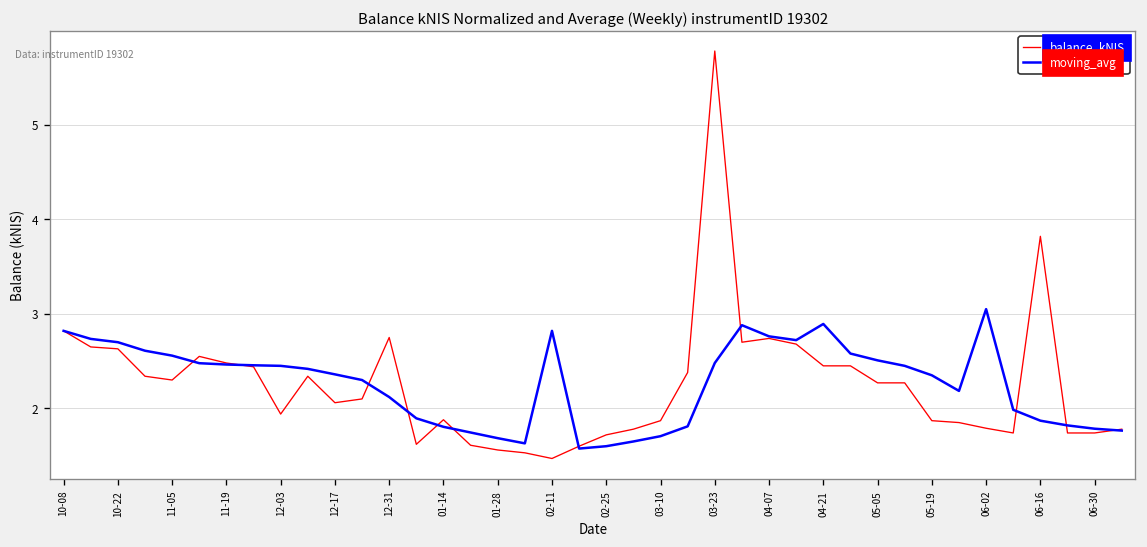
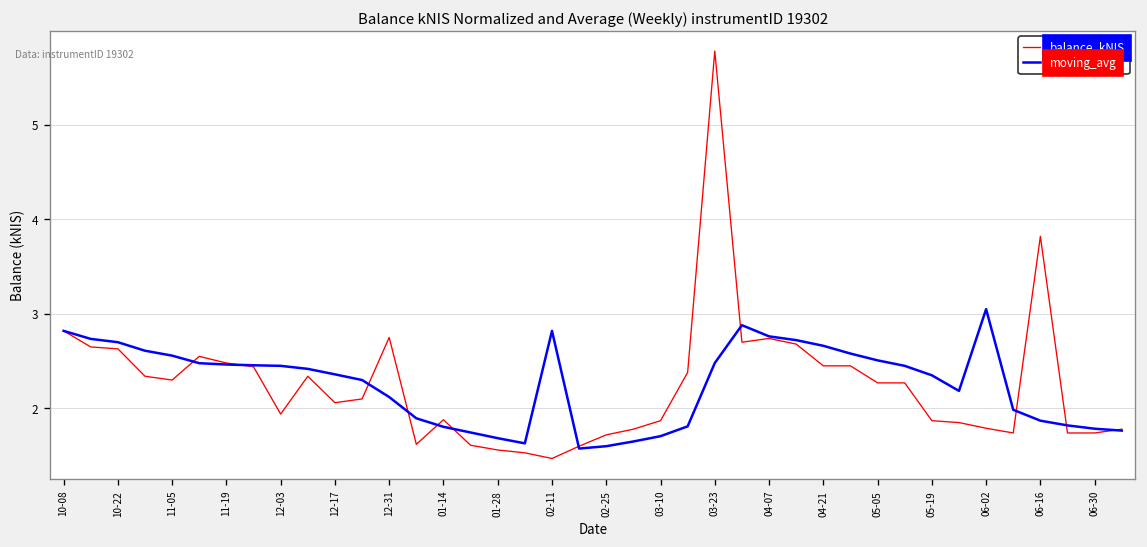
moving_avg, 04-21: 2.9 -> 2.7
